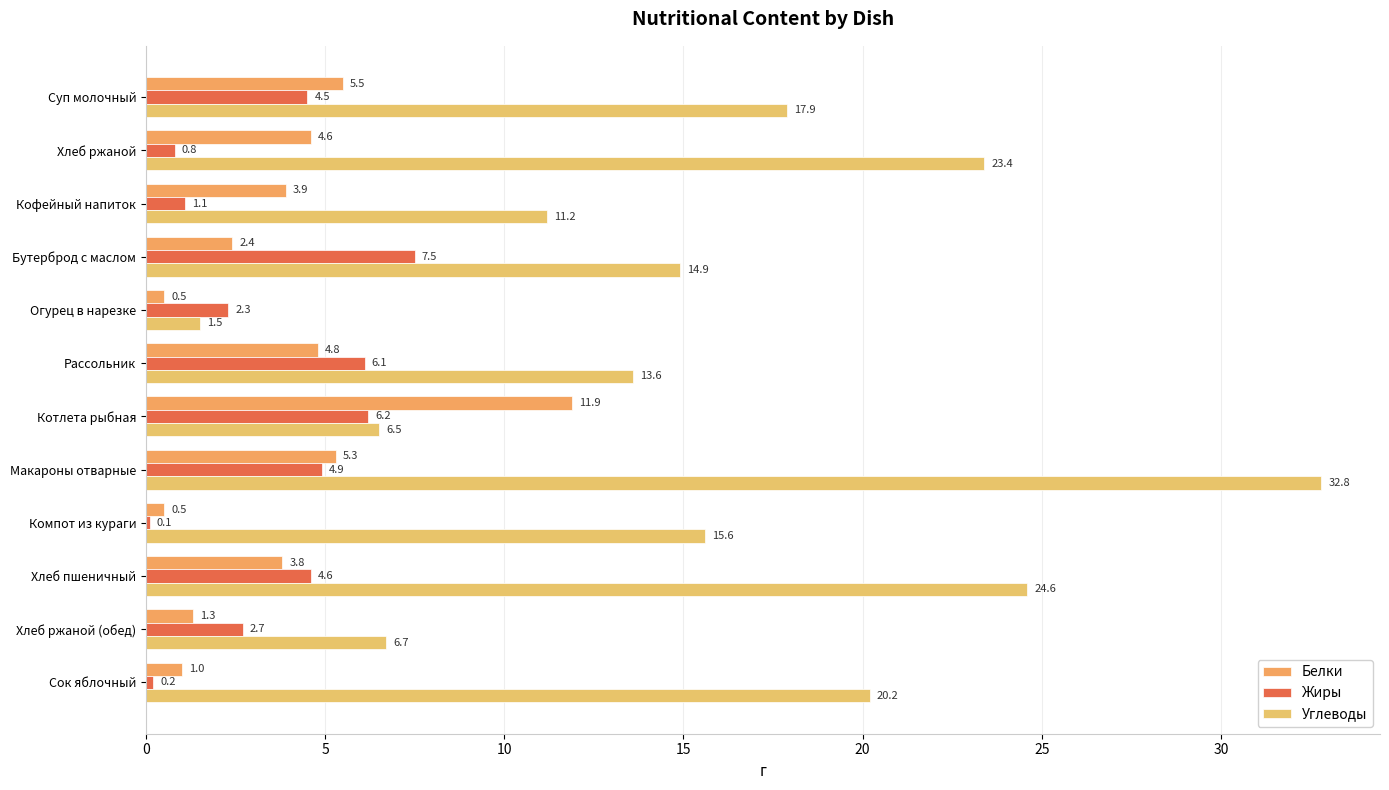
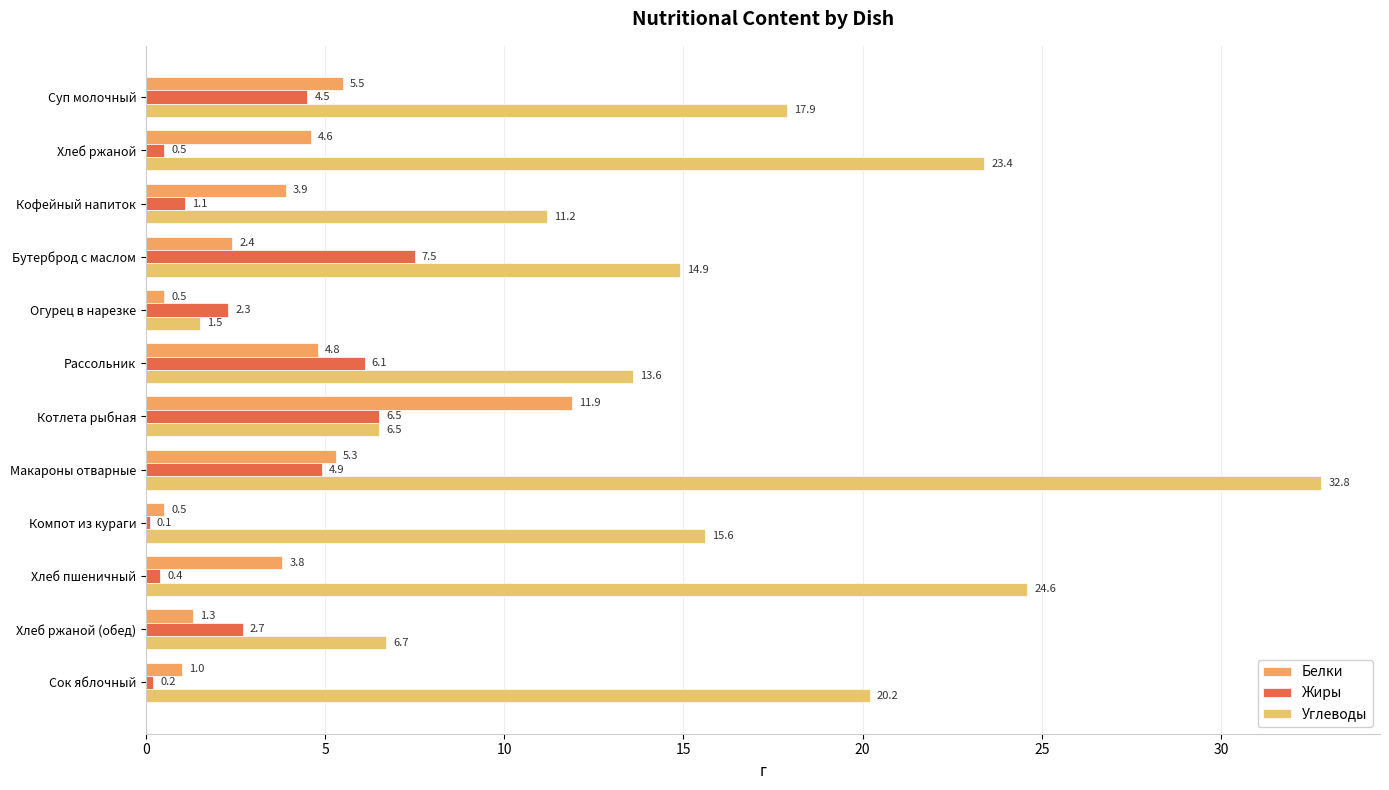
Жиры, Хлеб ржаной: 0.8 -> 0.5
Жиры, Котлета рыбная: 6.2 -> 6.5
Жиры, Хлеб пшеничный: 4.6 -> 0.4
